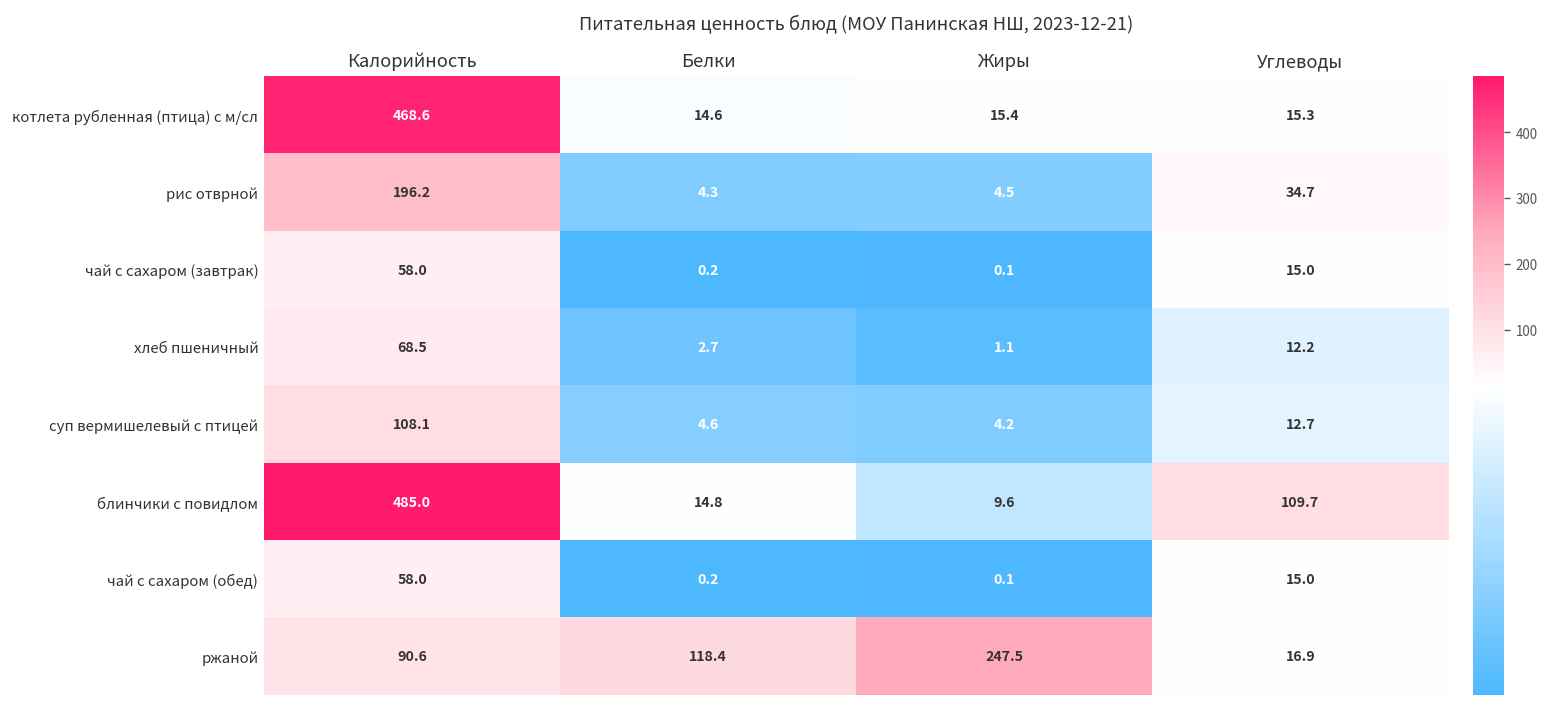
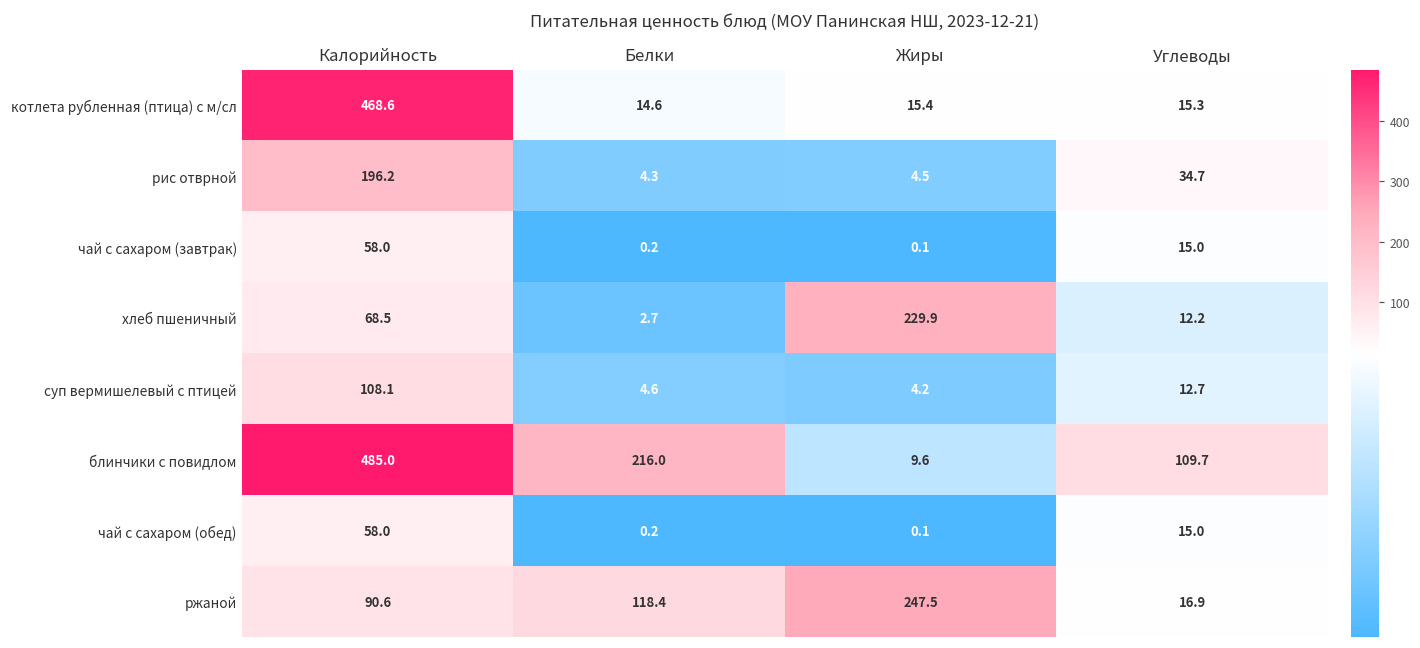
хлеб пшеничный, Жиры: 1.1 -> 229.9
блинчики с повидлом, Белки: 14.8 -> 216.0
